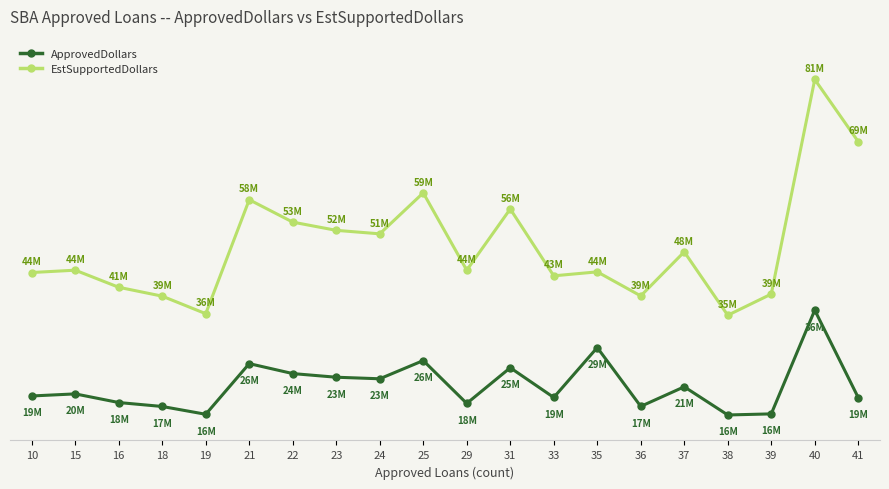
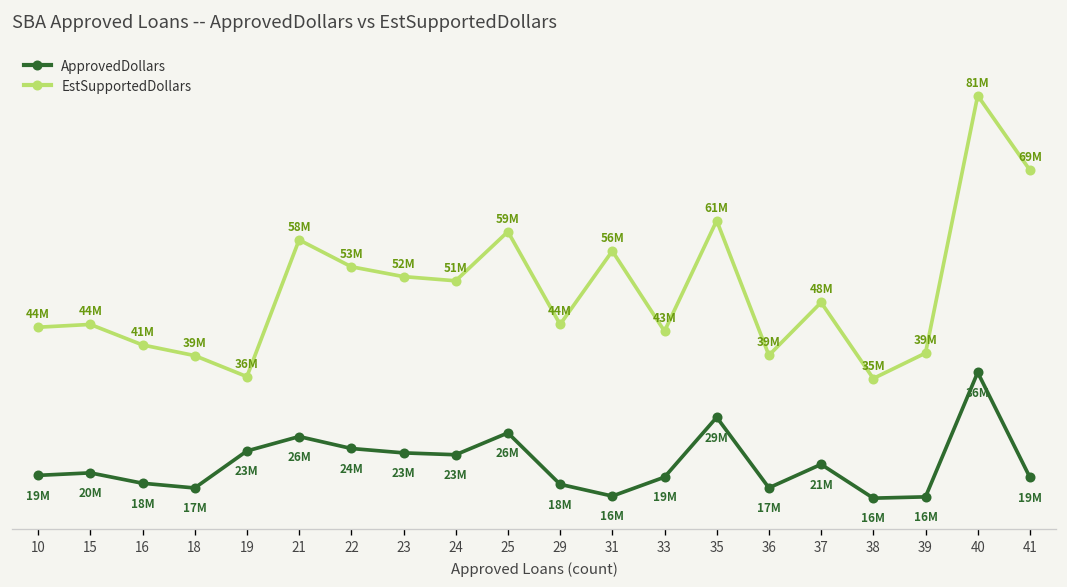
ApprovedDollars, 19: 16M -> 23M
ApprovedDollars, 31: 25M -> 16M
EstSupportedDollars, 35: 44M -> 61M
